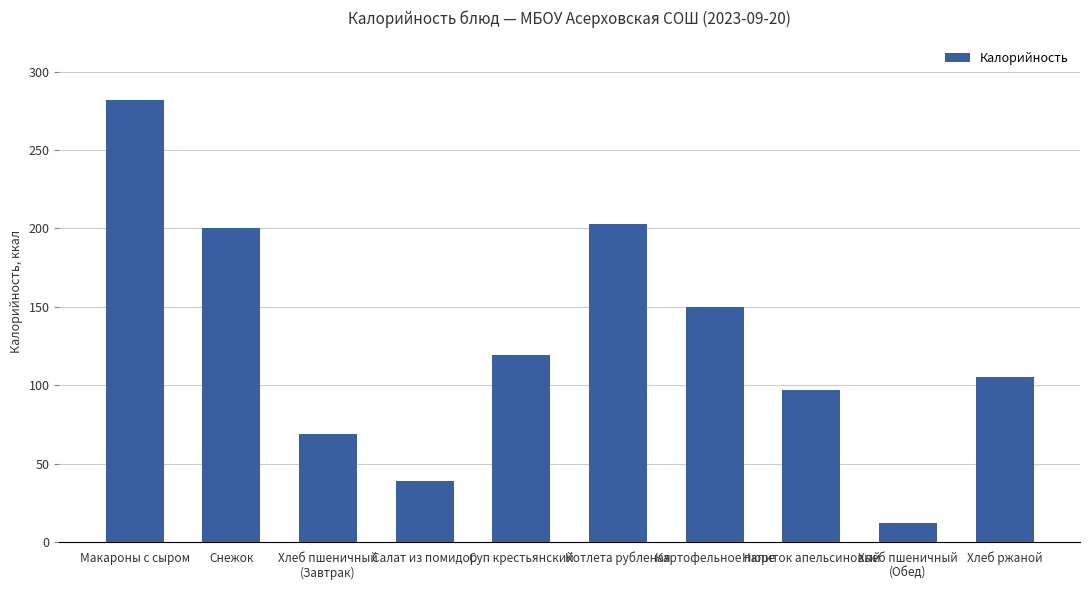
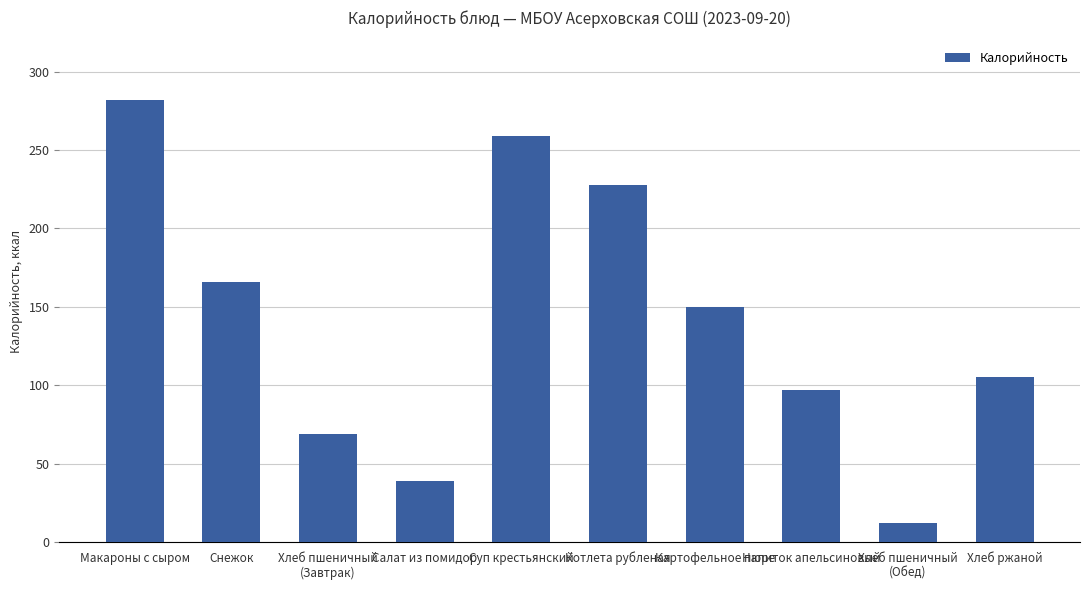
Снежок: 200 -> 166
Суп крестьянский: 119 -> 259
Котлета рубленая: 203 -> 228
